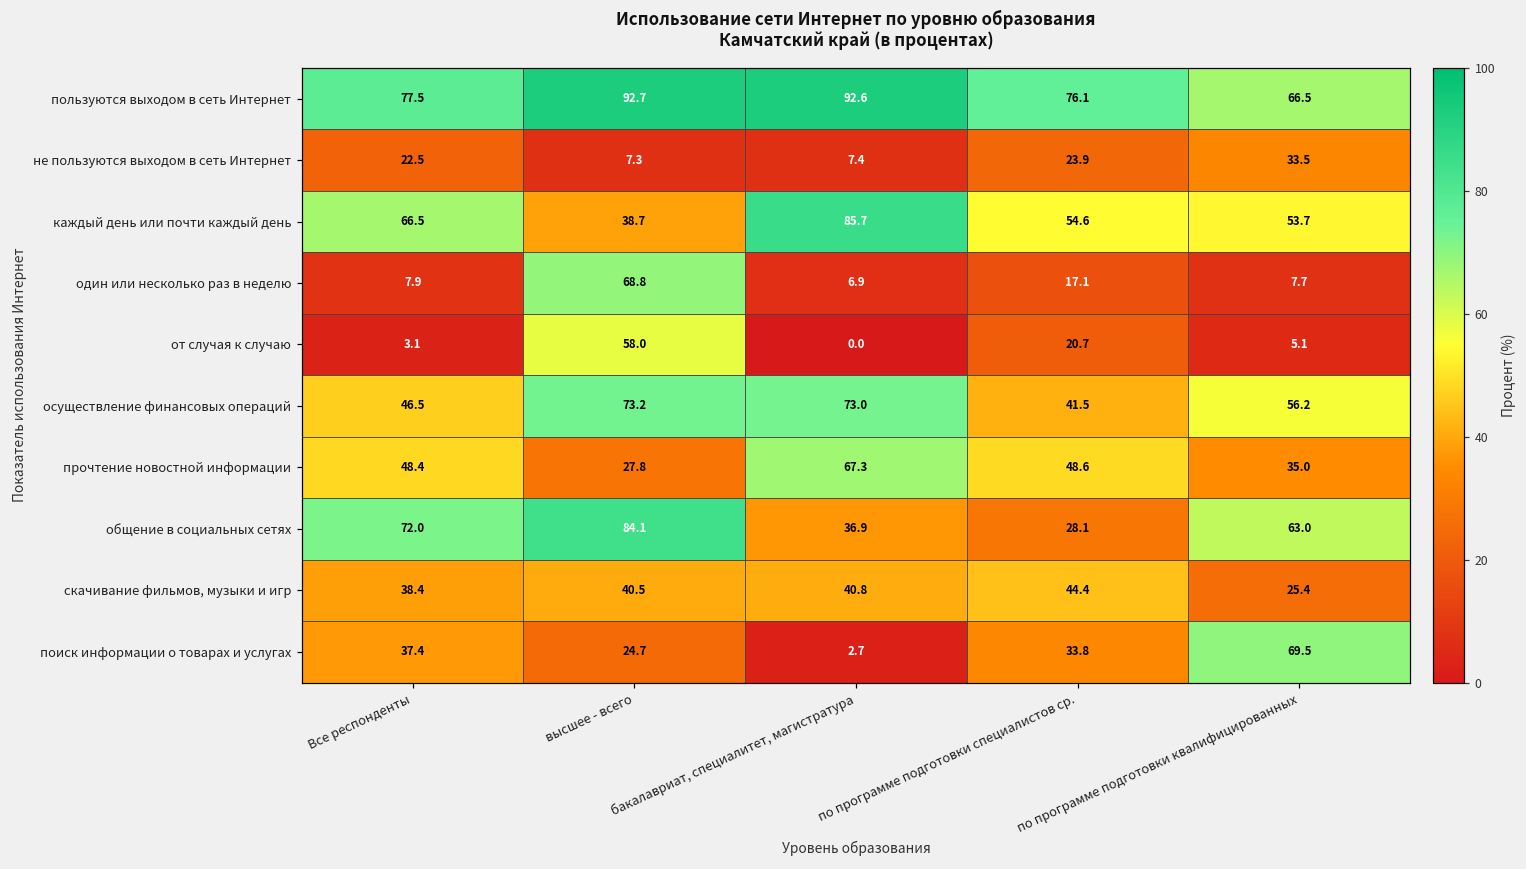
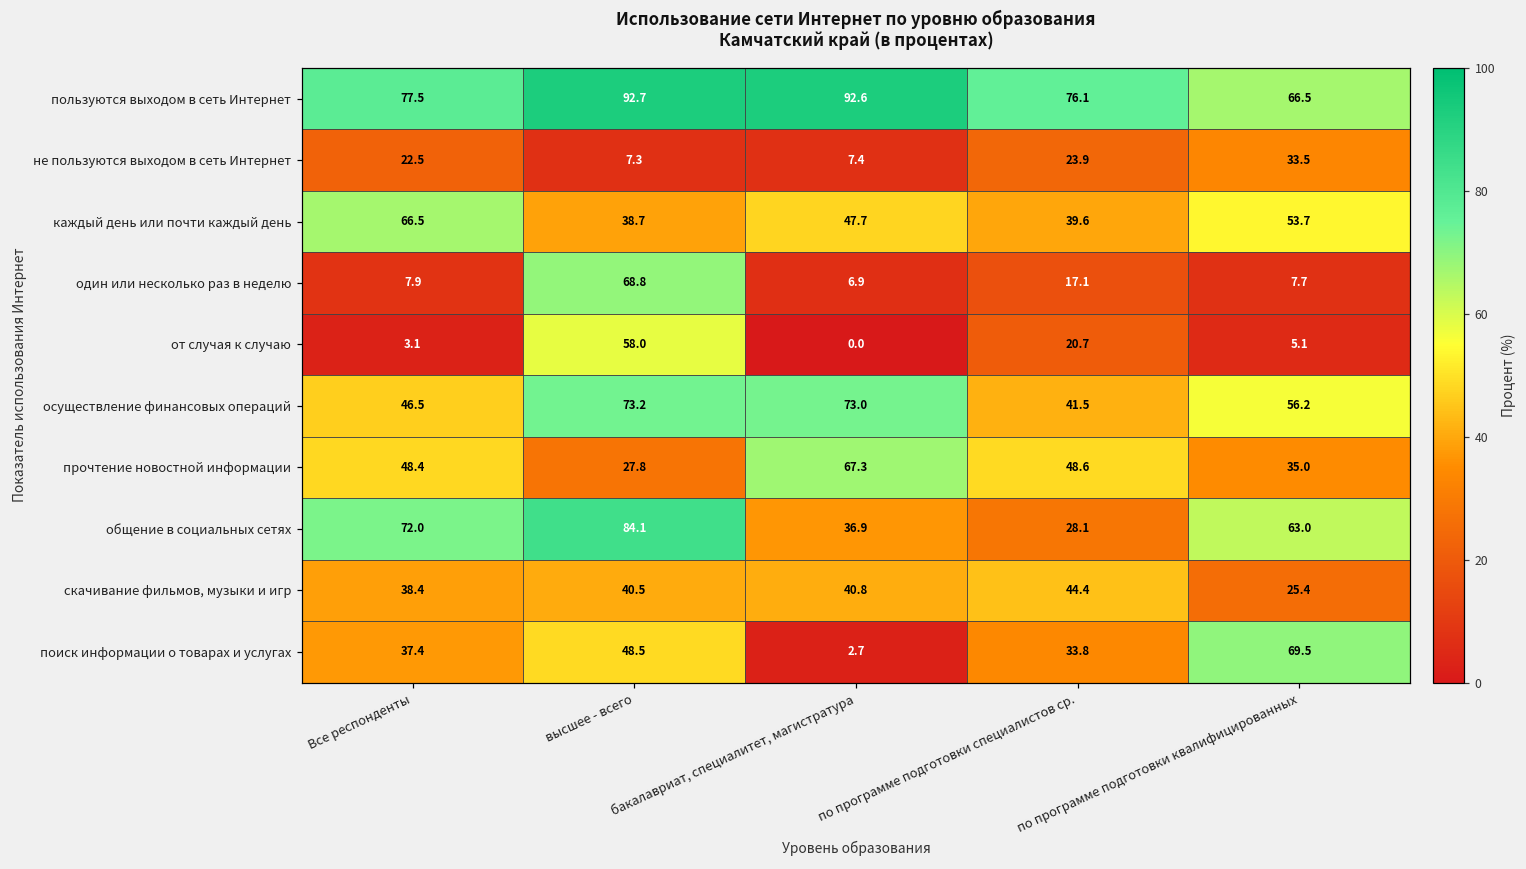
каждый день или почти каждый день, бакалавриат, специалитет, магистратура: 85.7 -> 47.7
каждый день или почти каждый день, по программе подготовки специалистов ср.: 54.6 -> 39.6
поиск информации о товарах и услугах, высшее - всего: 24.7 -> 48.5
